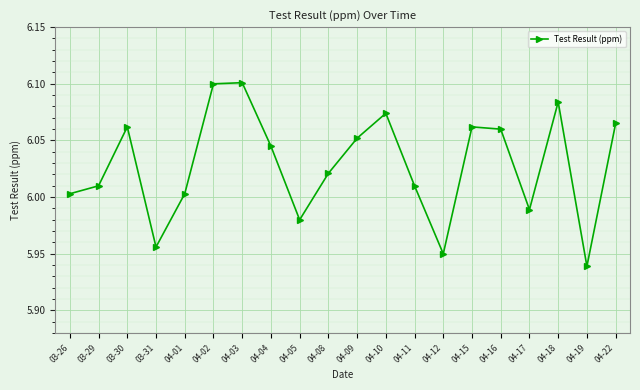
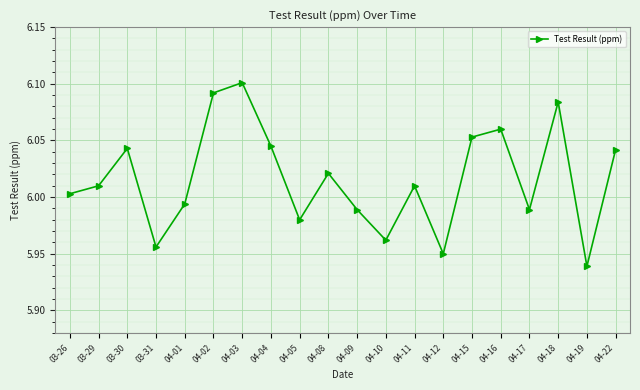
03-30: 6.062 -> 6.043
04-01: 6.003 -> 5.994
04-02: 6.100 -> 6.092
04-09: 6.052 -> 5.989
04-10: 6.074 -> 5.962
04-15: 6.062 -> 6.053
04-22: 6.065 -> 6.042
